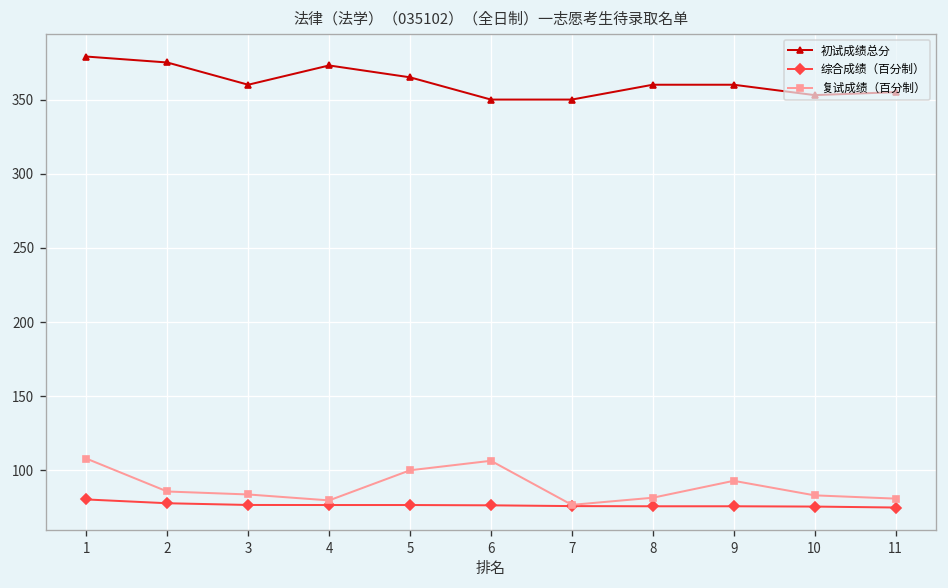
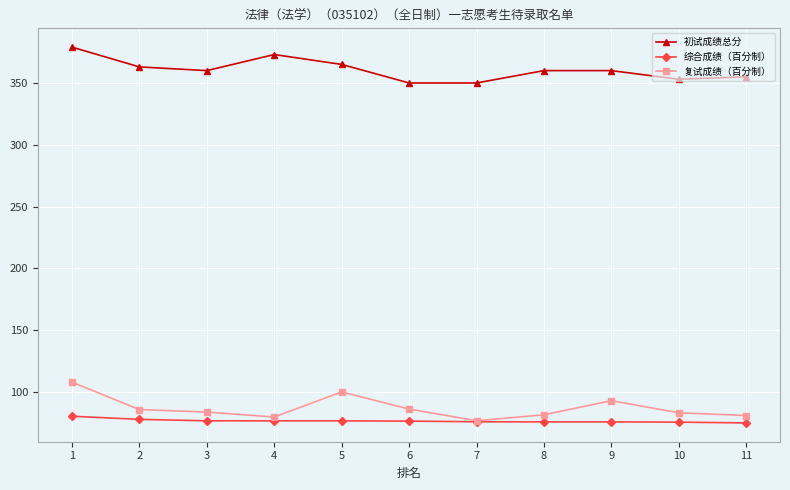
初试成绩总分, 2: 375 -> 363
复试成绩（百分制）, 6: 107 -> 86
